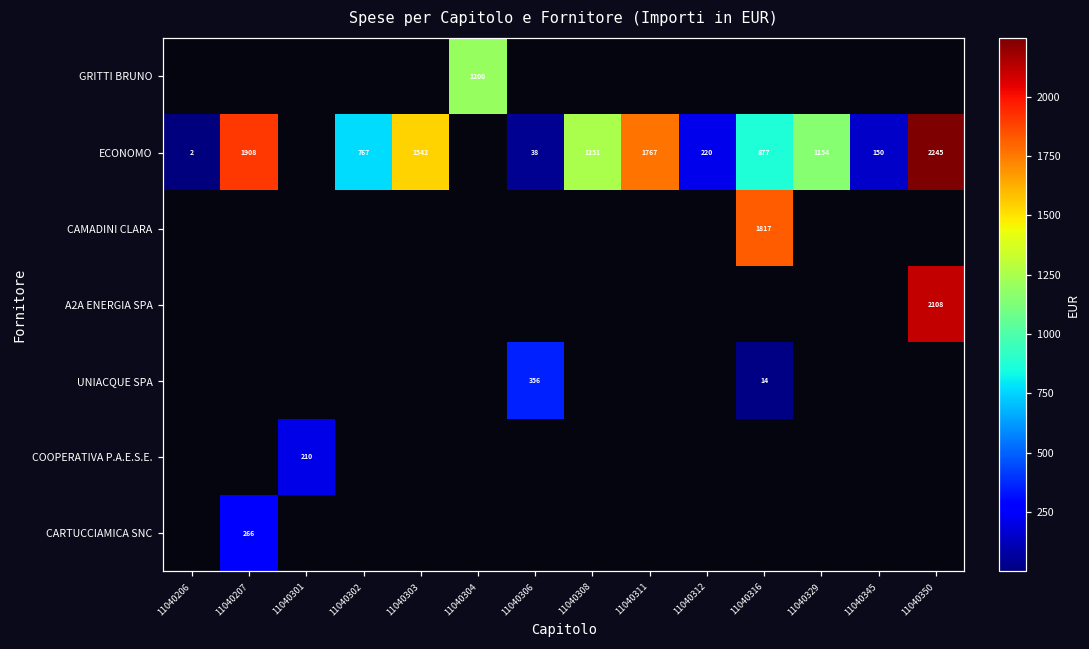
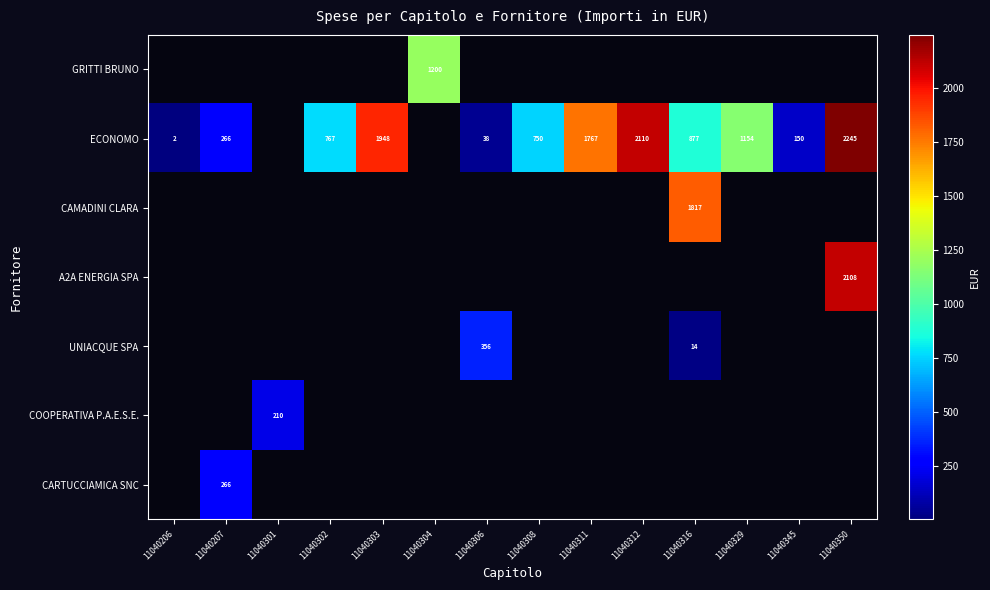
ECONOMO, 11040207: 1908 -> 266
ECONOMO, 11040303: 1542 -> 1948
ECONOMO, 11040308: 1251 -> 750
ECONOMO, 11040312: 220 -> 2110
